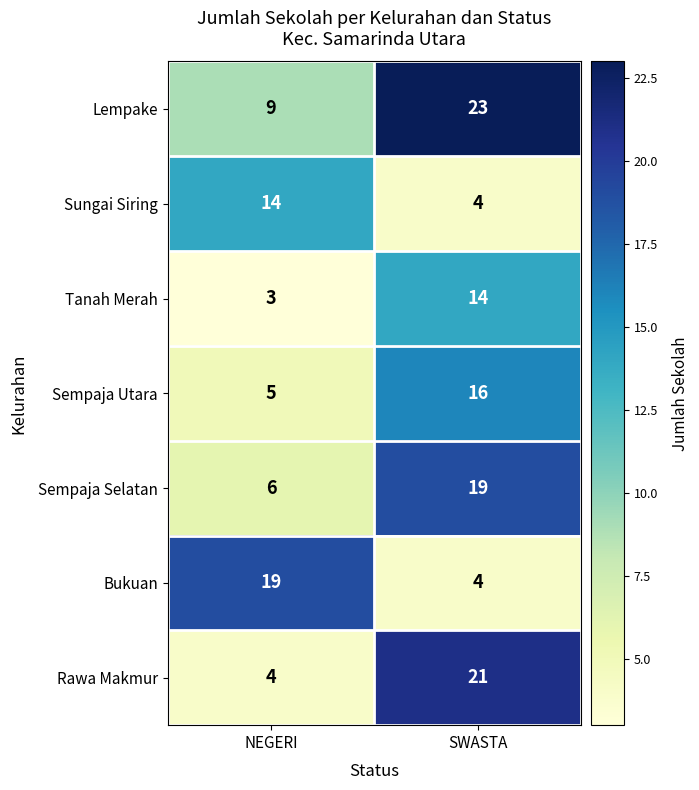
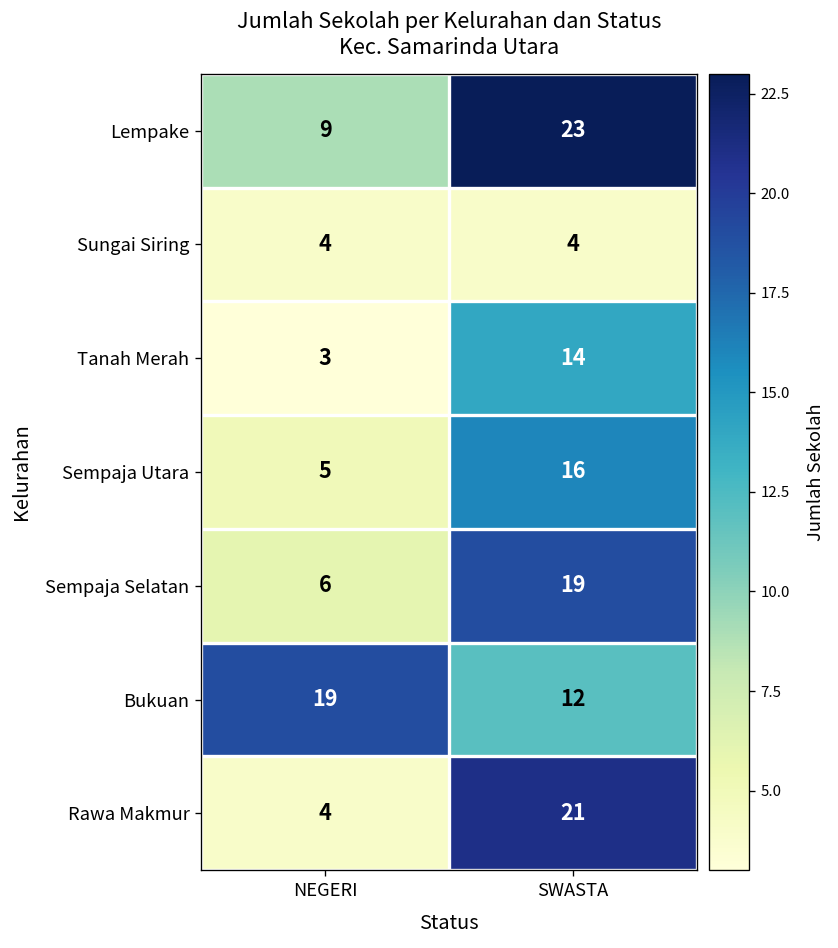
Sungai Siring, NEGERI: 14 -> 4
Bukuan, SWASTA: 4 -> 12
